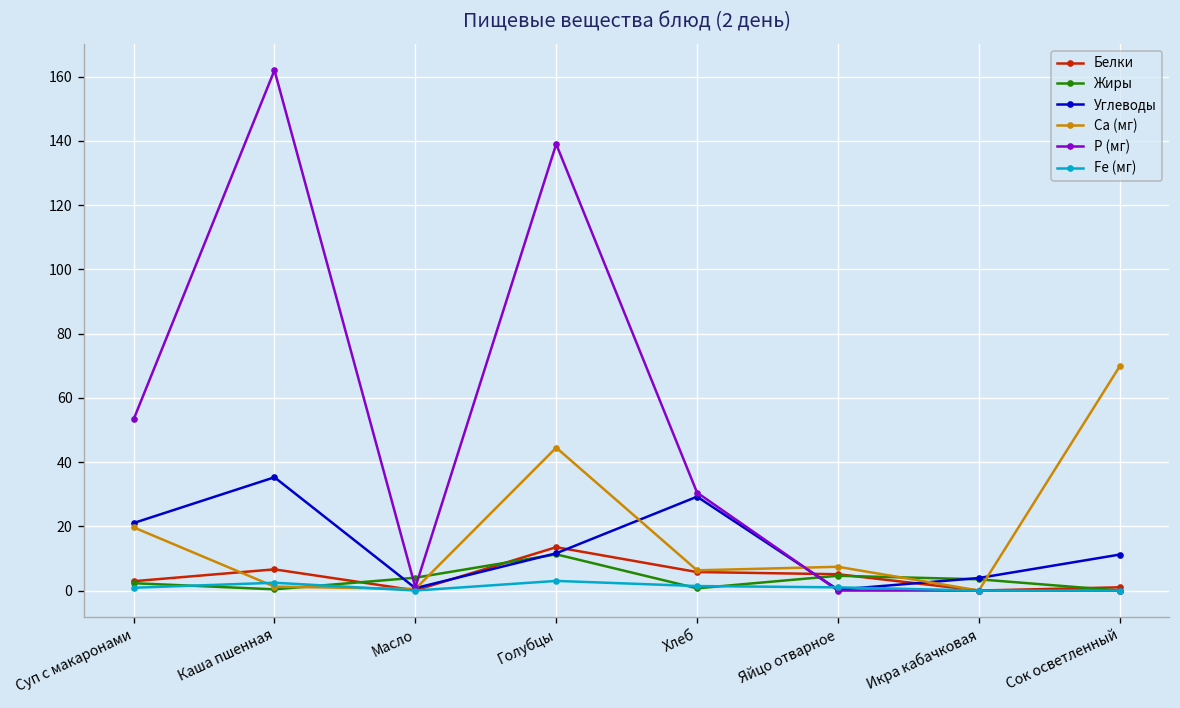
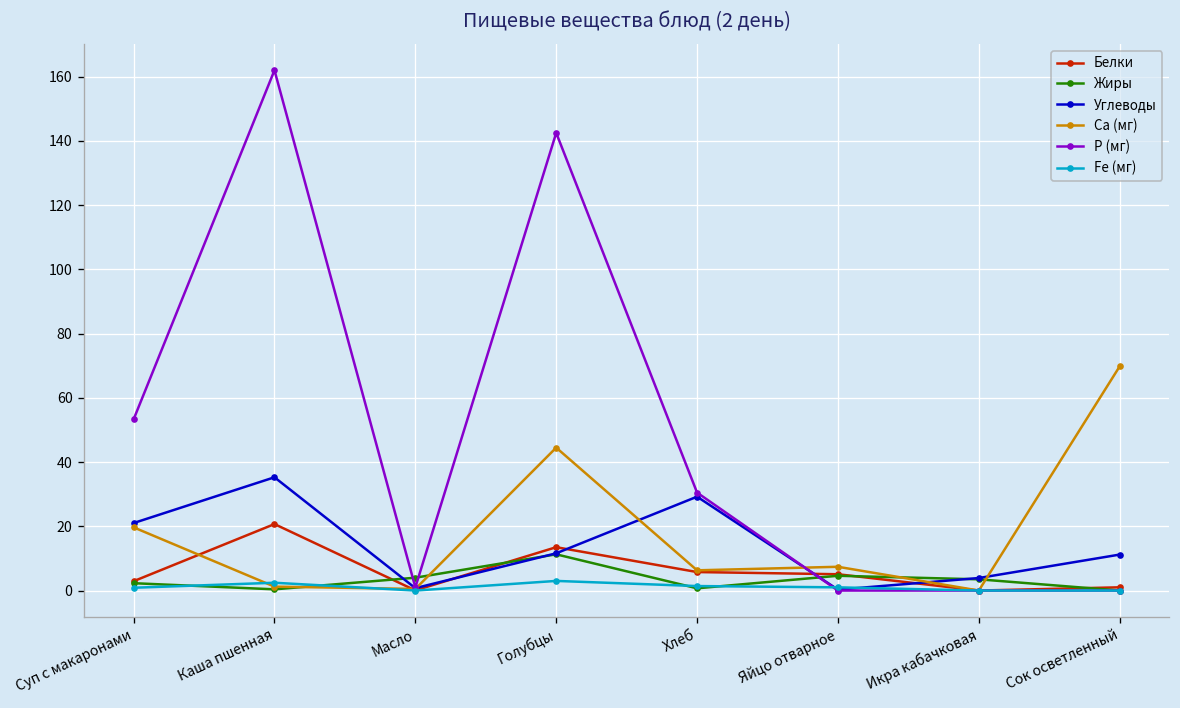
Белки, Каша пшенная: 7 -> 21
Р (мг), Голубцы: 139 -> 143
